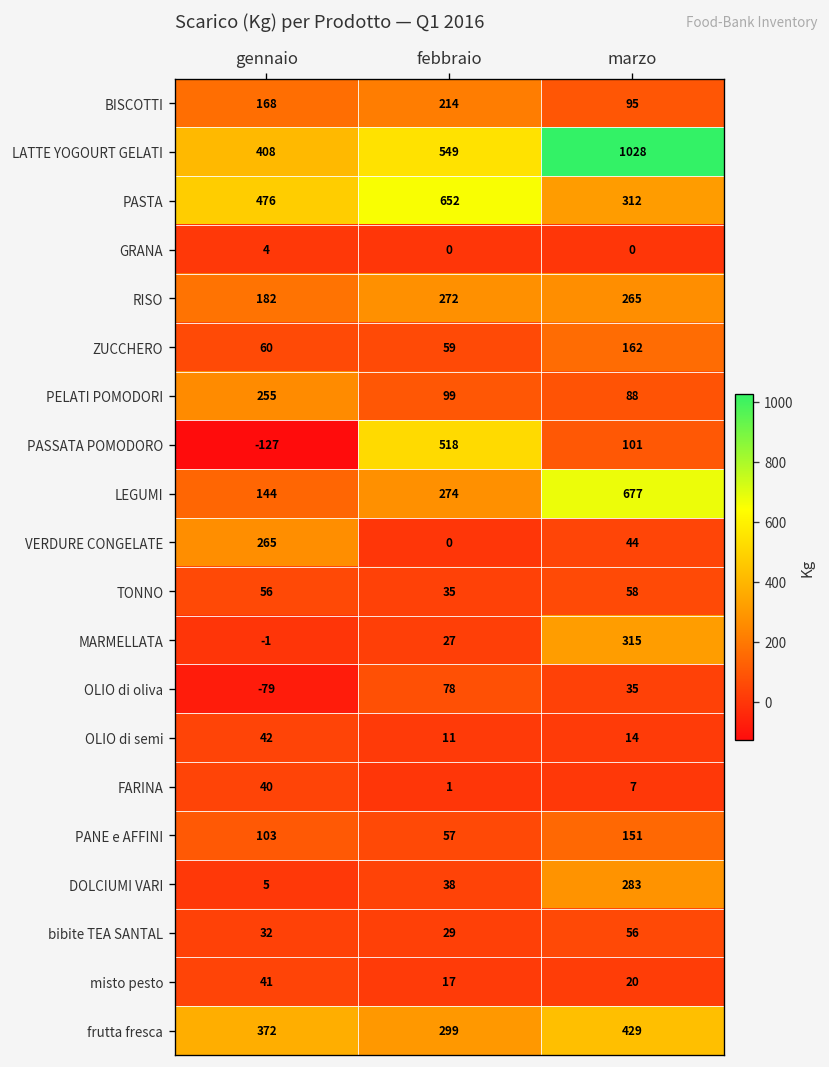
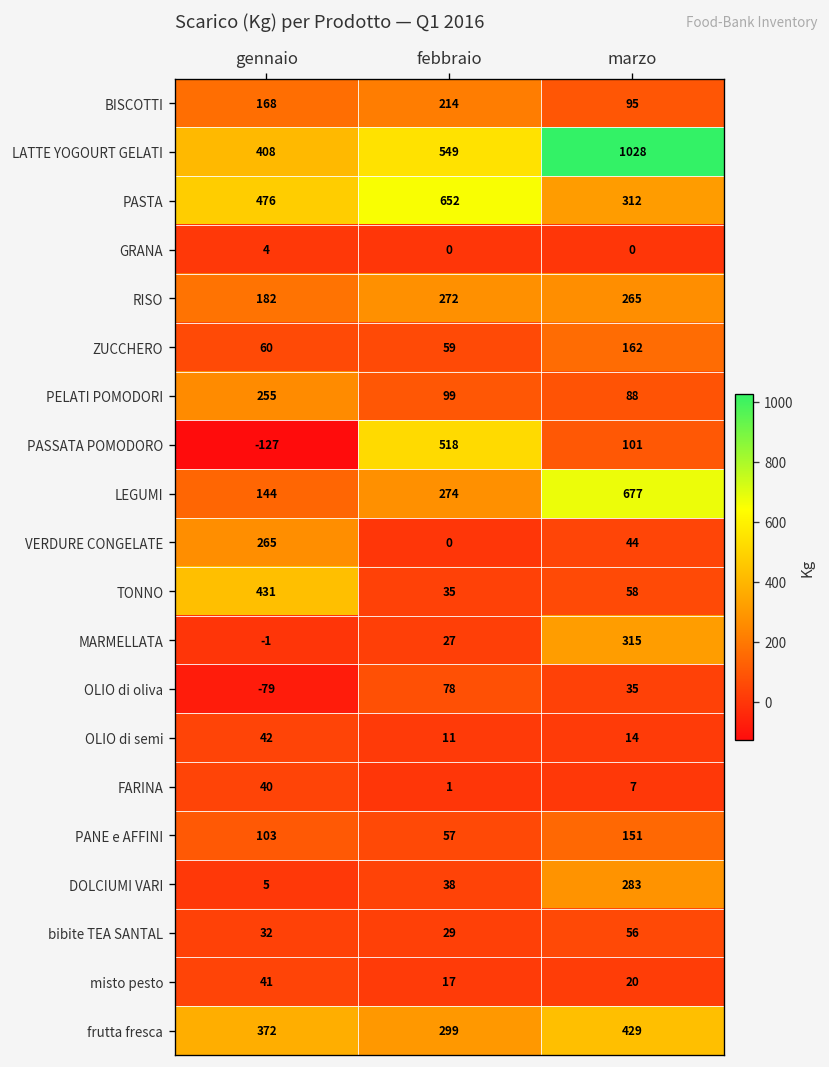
TONNO, gennaio: 56 -> 431
